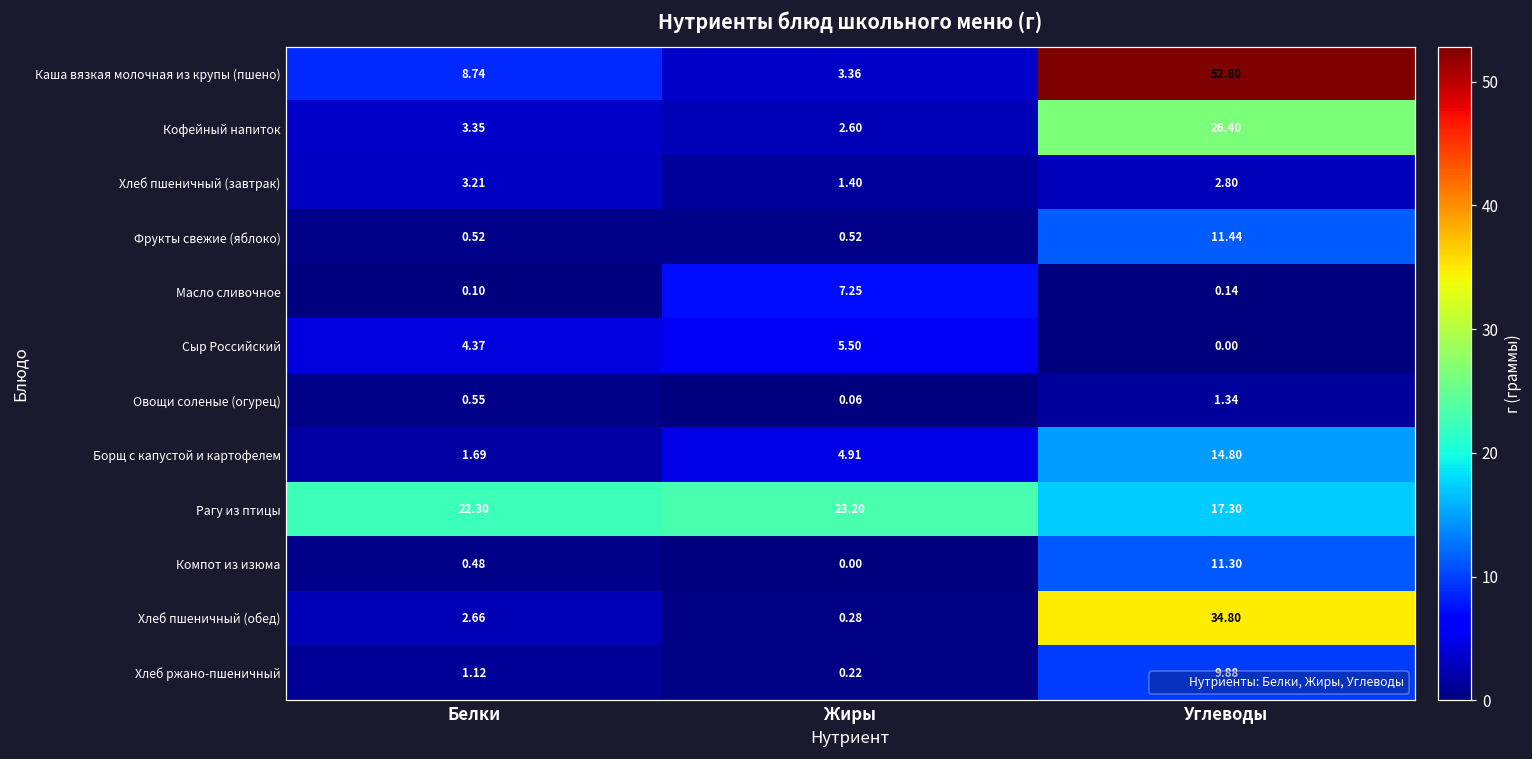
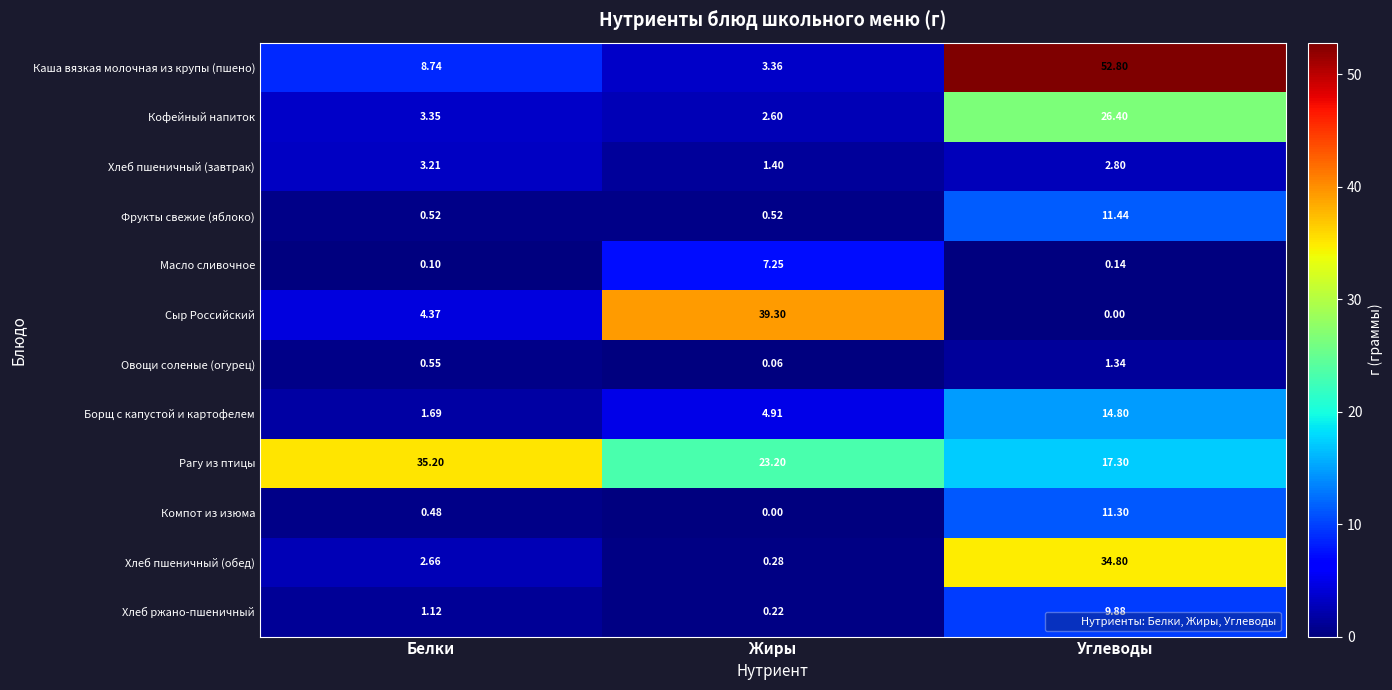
Сыр Российский, Жиры: 5.50 -> 39.30
Рагу из птицы, Белки: 22.30 -> 35.20
